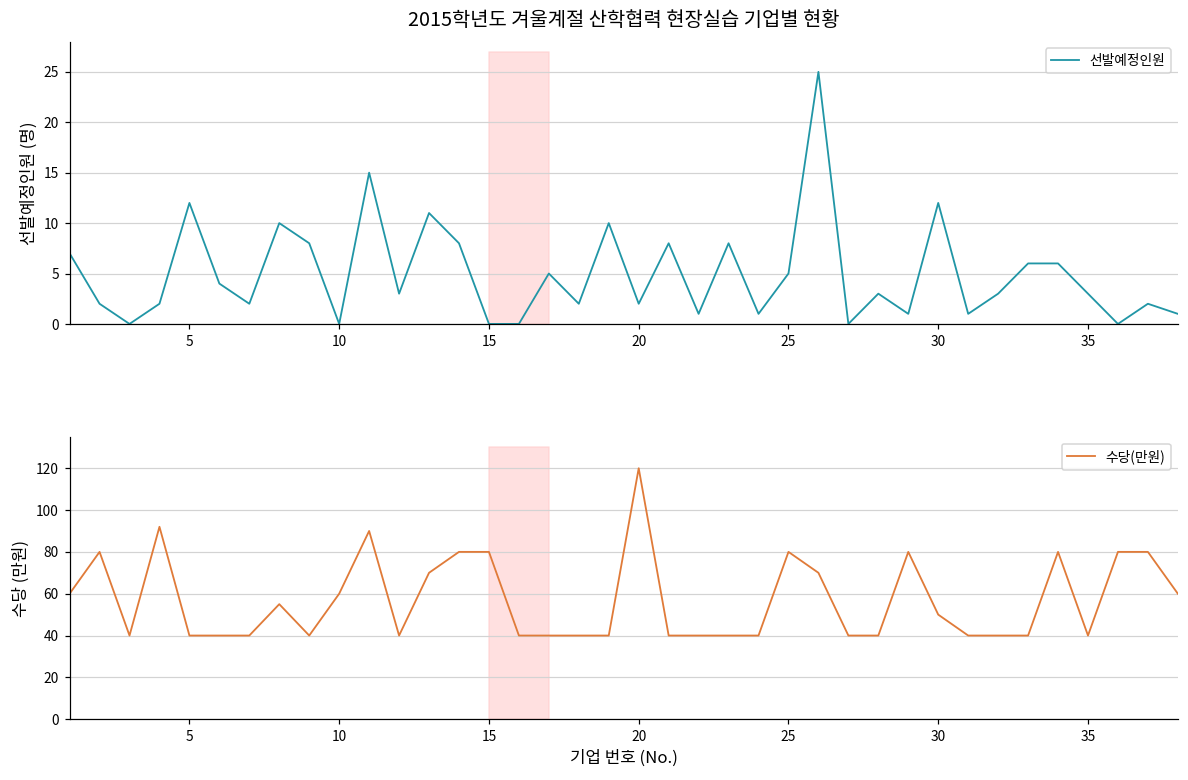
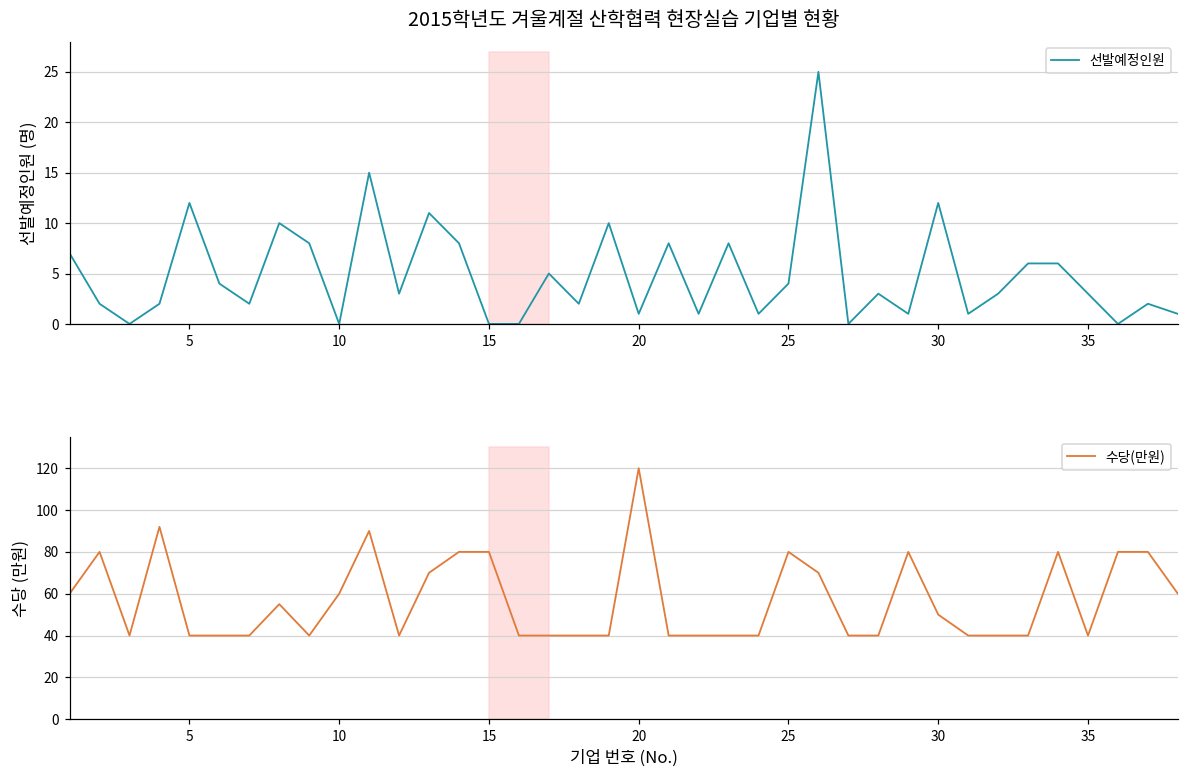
2015학년도 겨울계절 산학협력 현장실습 기업별 현황, 20: 2 -> 1
2015학년도 겨울계절 산학협력 현장실습 기업별 현황, 25: 5 -> 4
